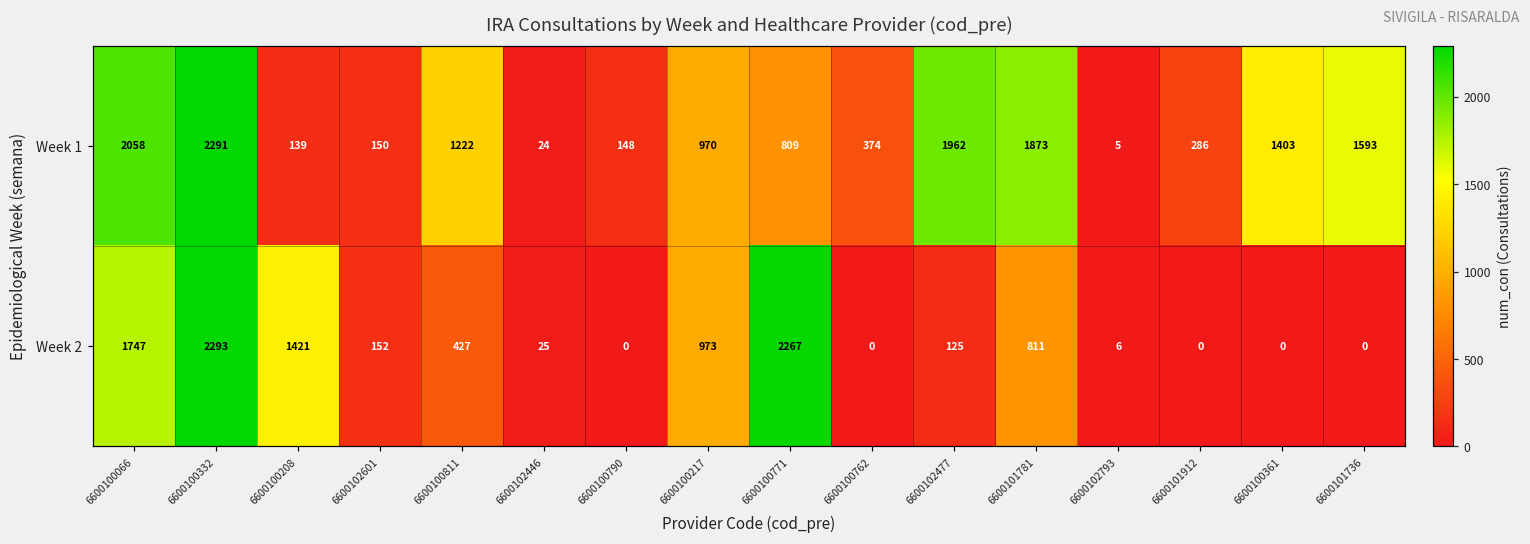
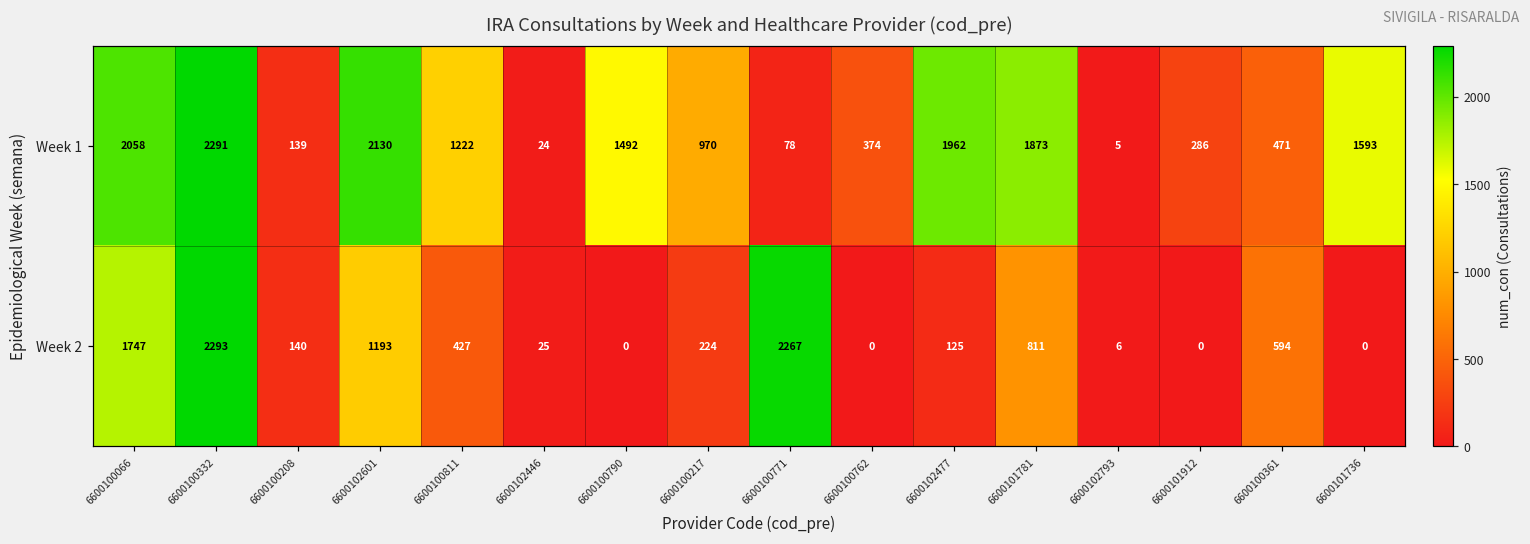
Week 1, 6600102601: 150 -> 2130
Week 1, 6600100790: 148 -> 1492
Week 1, 6600100771: 809 -> 78
Week 1, 6600100361: 1403 -> 471
Week 2, 6600100208: 1421 -> 140
Week 2, 6600102601: 152 -> 1193
Week 2, 6600100217: 973 -> 224
Week 2, 6600100361: 0 -> 594
